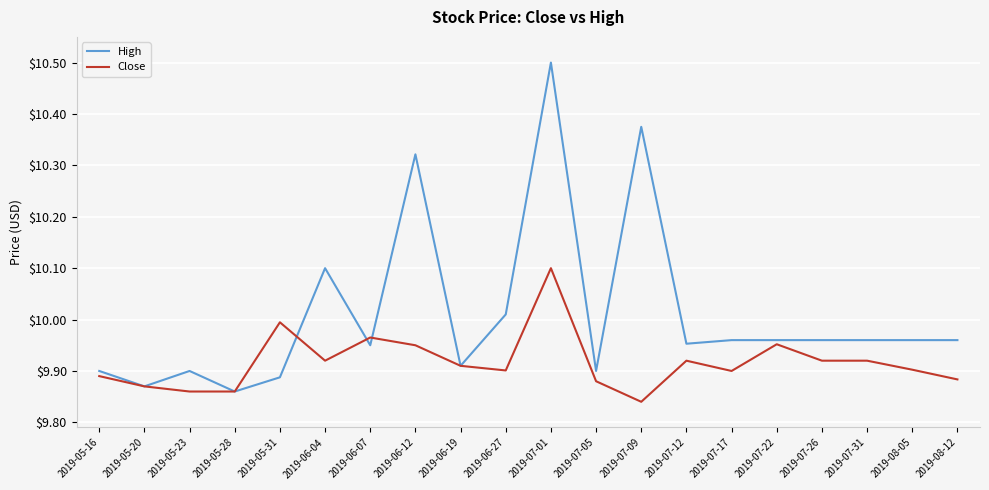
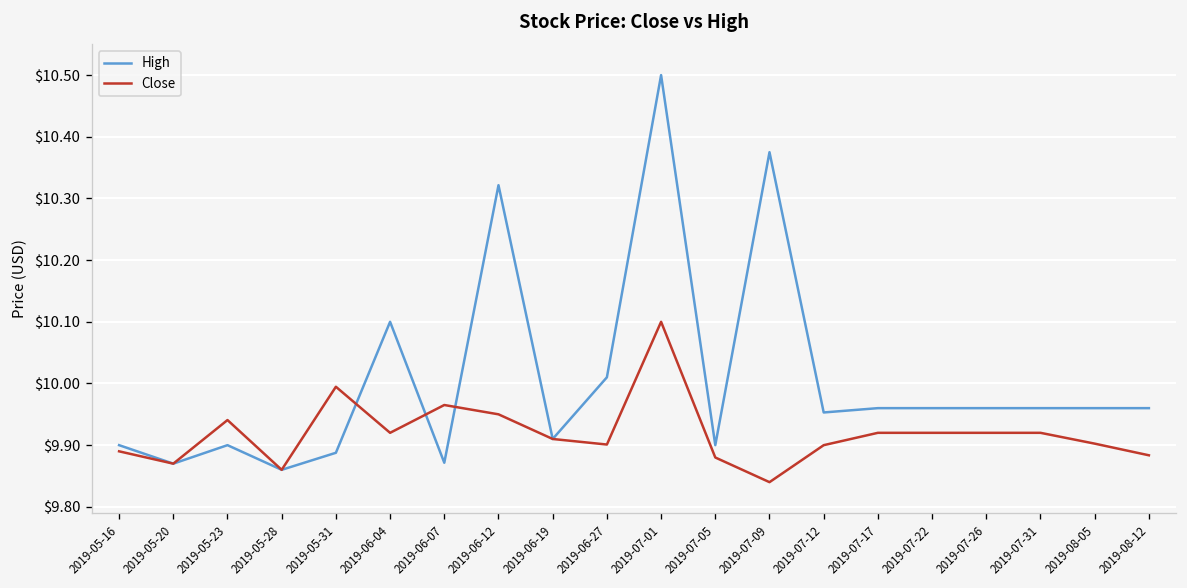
Close, 2019-05-23: $9.86 -> $9.94
High, 2019-06-07: $9.95 -> $9.87
Close, 2019-07-12: $9.92 -> $9.90
Close, 2019-07-17: $9.90 -> $9.92
Close, 2019-07-22: $9.95 -> $9.92
